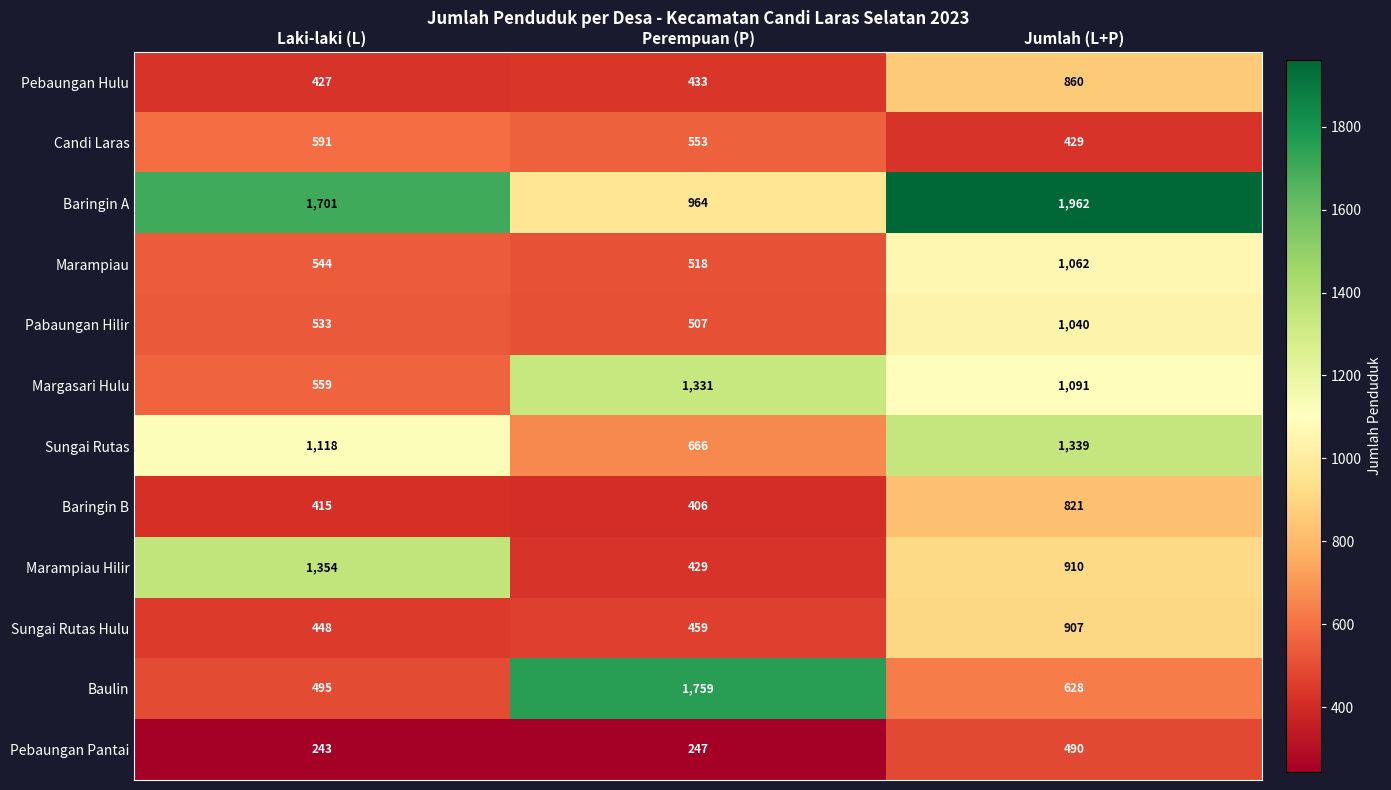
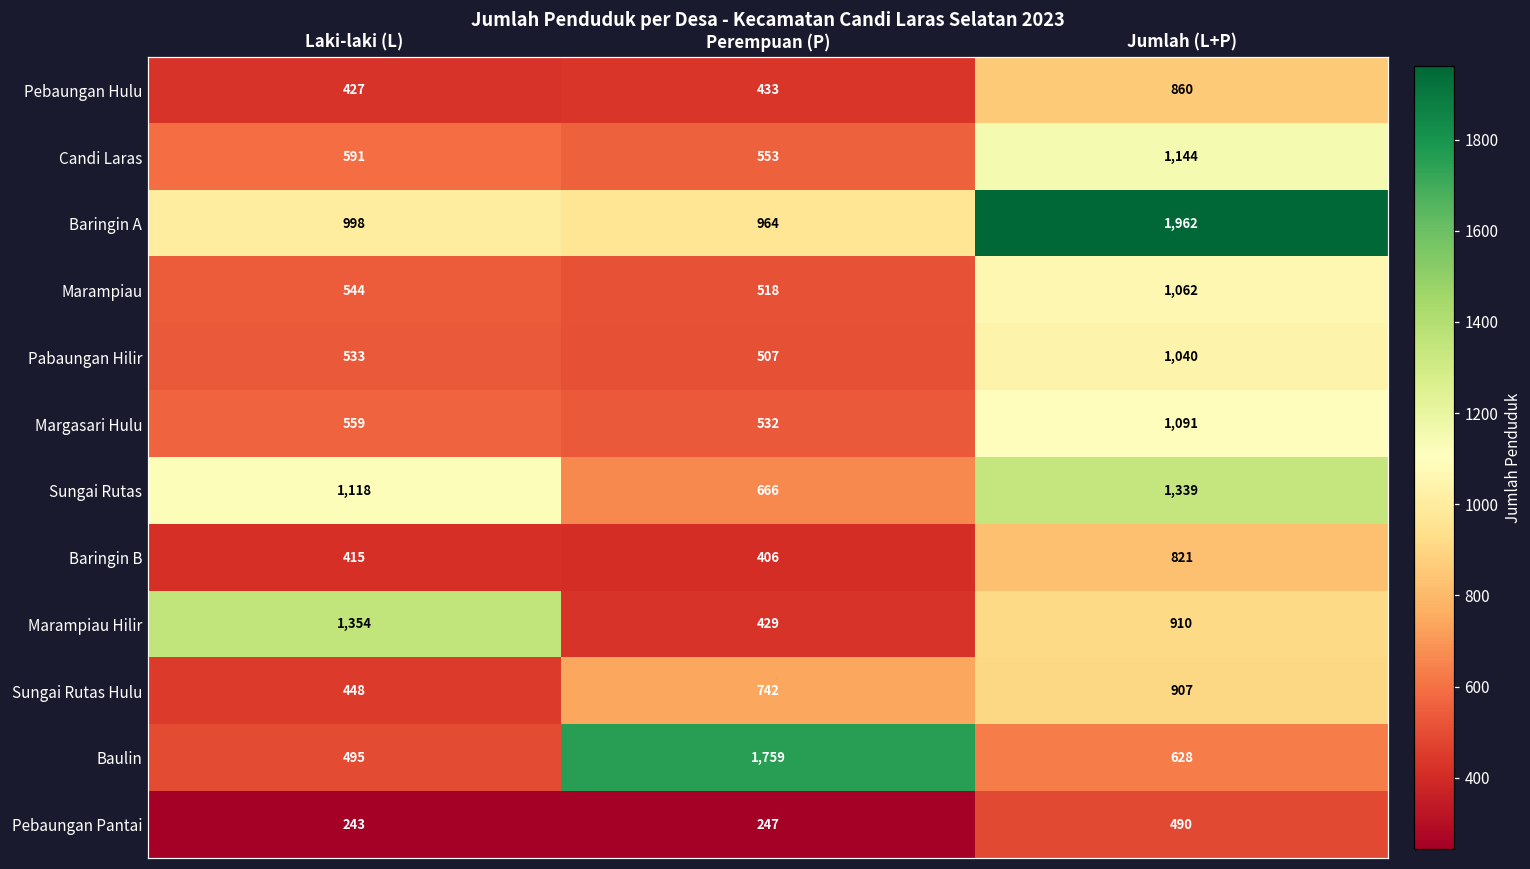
Candi Laras, Jumlah (L+P): 429 -> 1,144
Baringin A, Laki-laki (L): 1,701 -> 998
Margasari Hulu, Perempuan (P): 1,331 -> 532
Sungai Rutas Hulu, Perempuan (P): 459 -> 742
